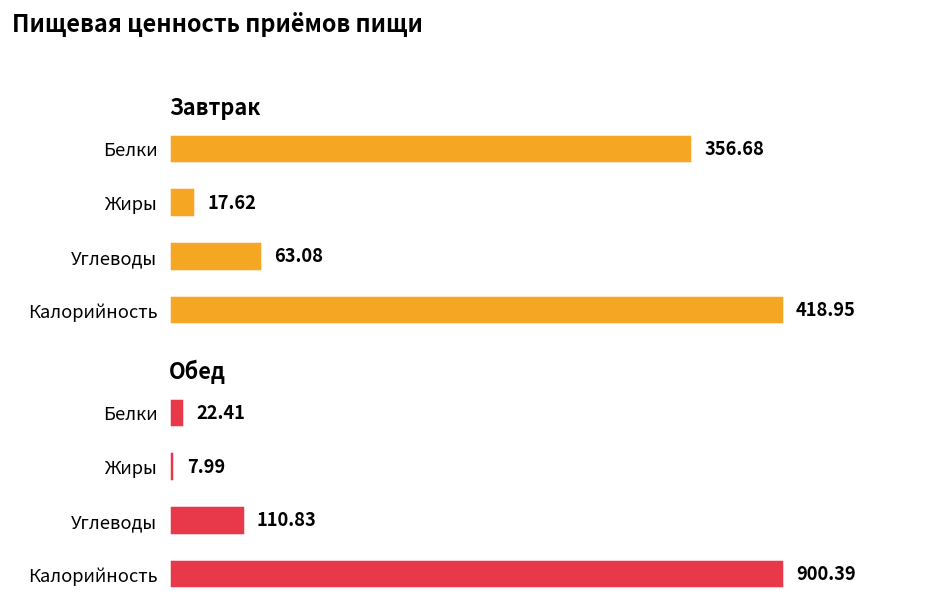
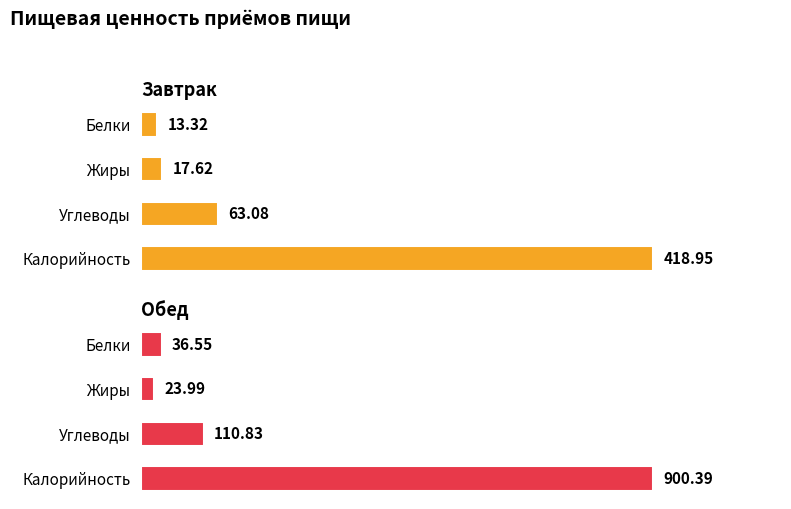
Завтрак, Белки: 356.68 -> 13.32
Обед, Белки: 22.41 -> 36.55
Обед, Жиры: 7.99 -> 23.99
